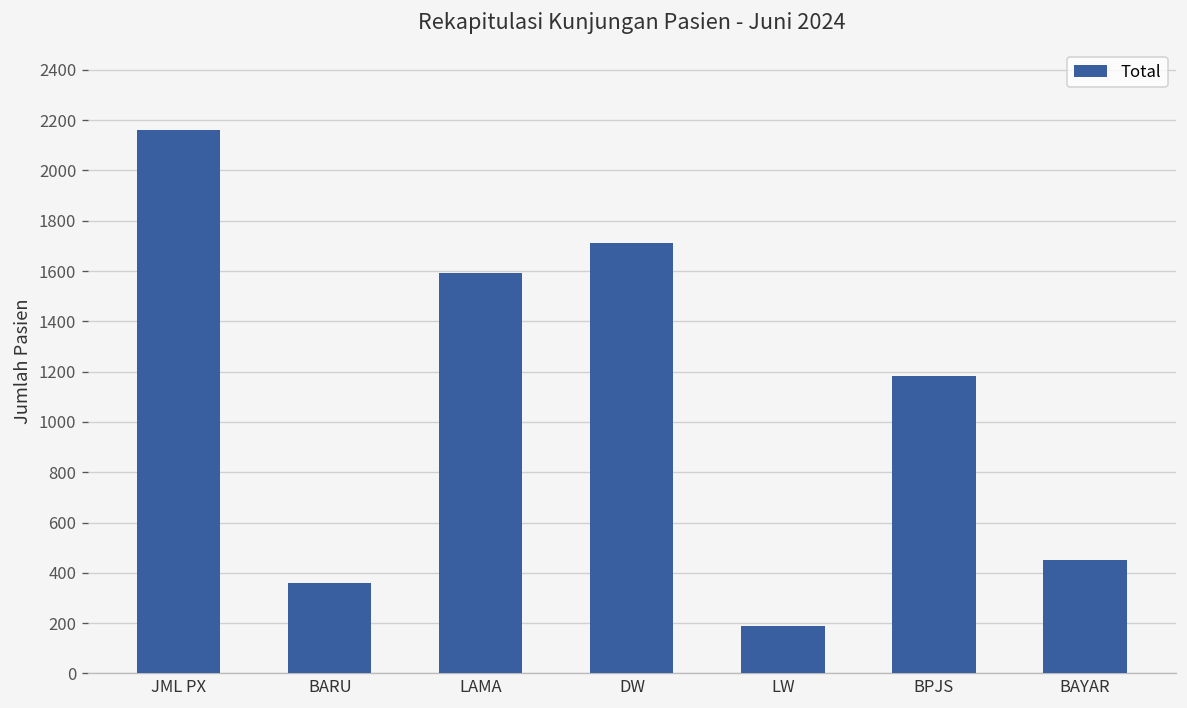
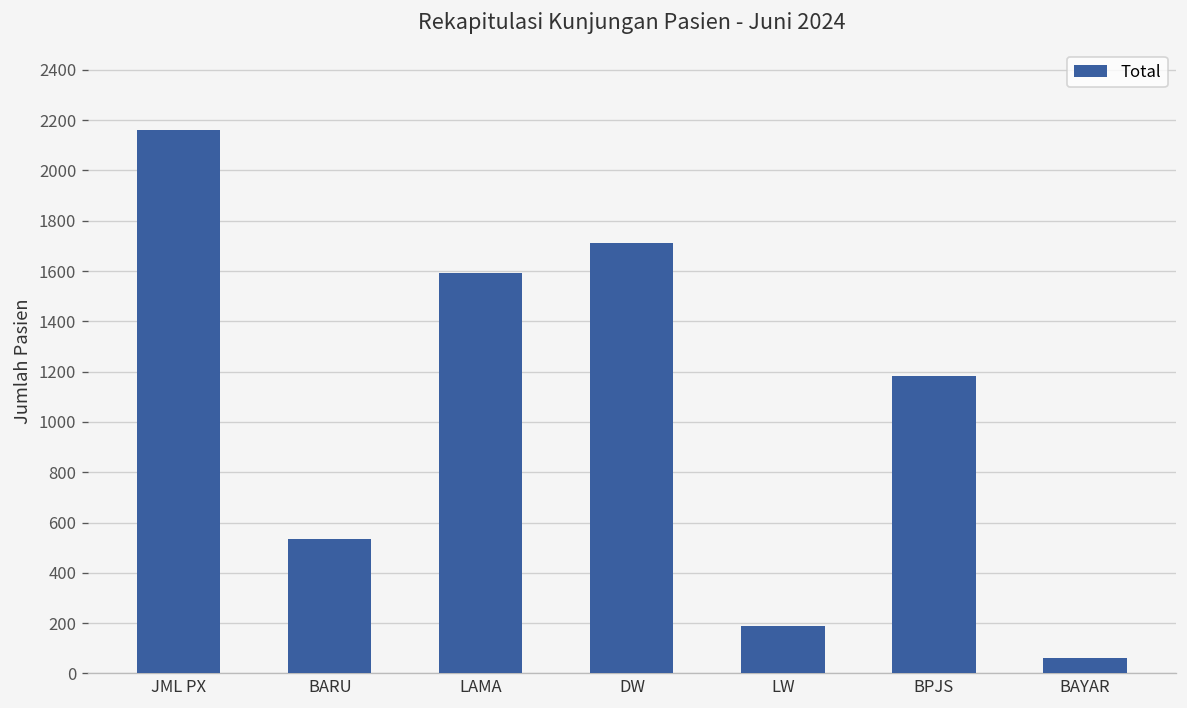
BARU: 360 -> 540
BAYAR: 450 -> 60
